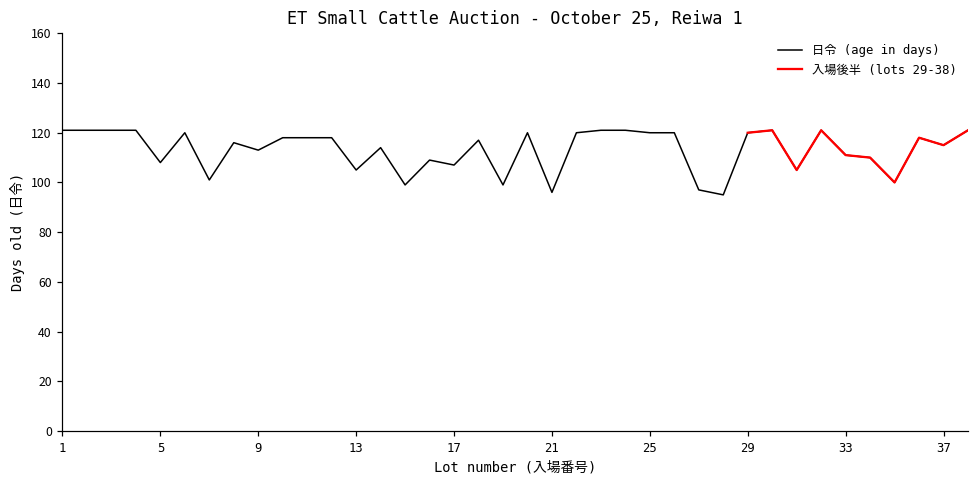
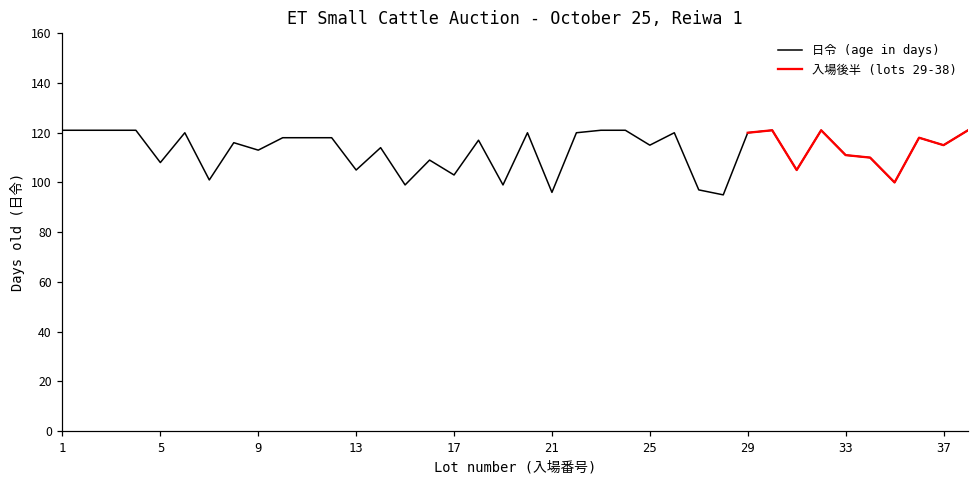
日令 (age in days), 17: 107 -> 103
日令 (age in days), 25: 120 -> 115
